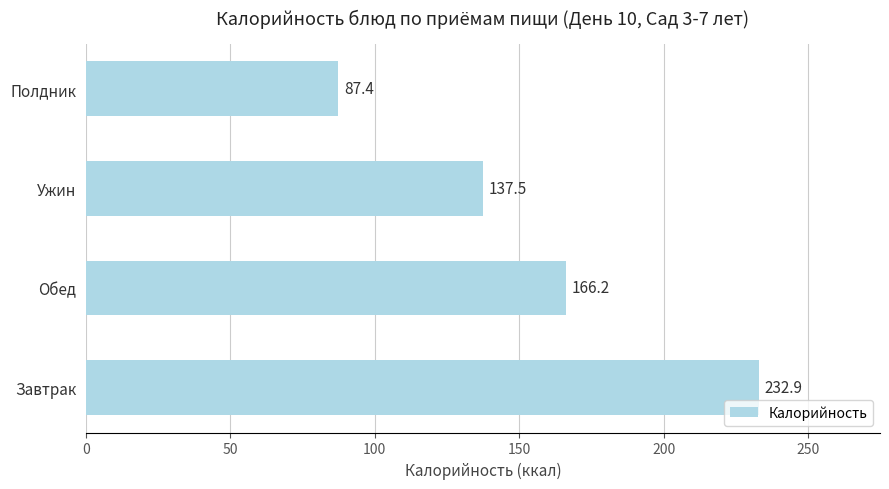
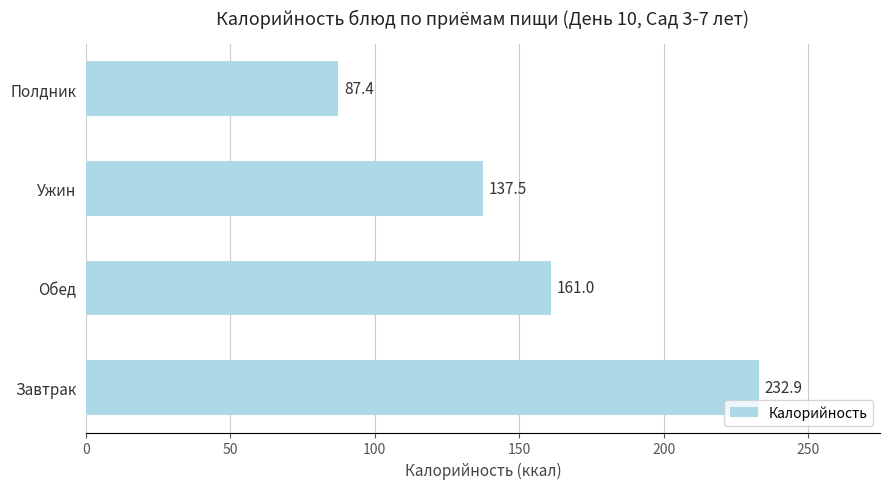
Обед: 166.2 -> 161.0
